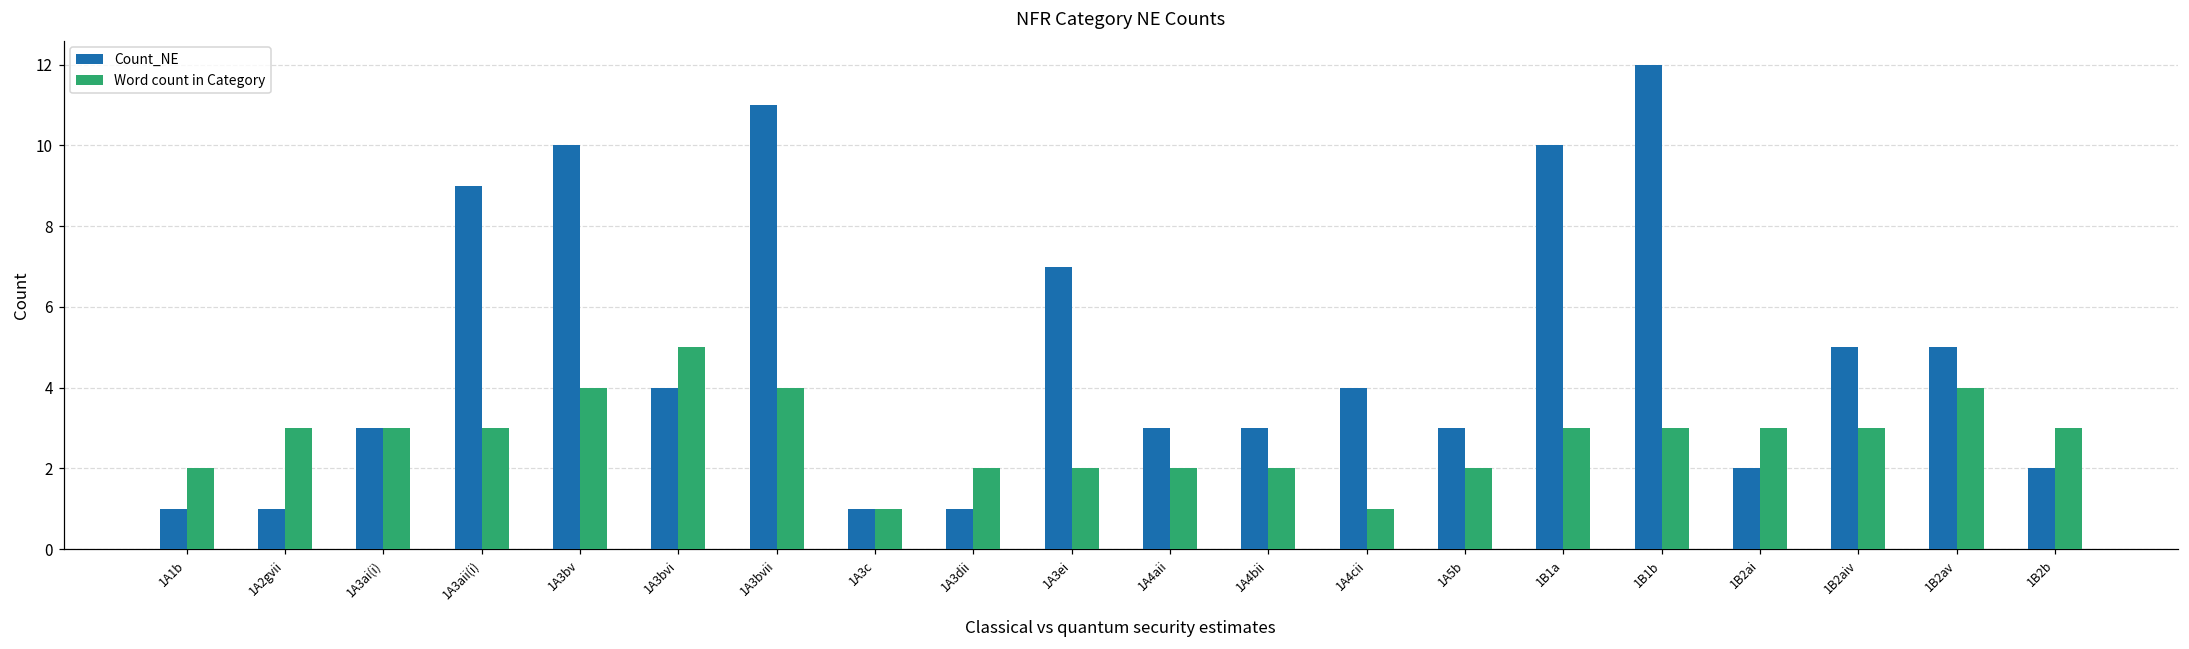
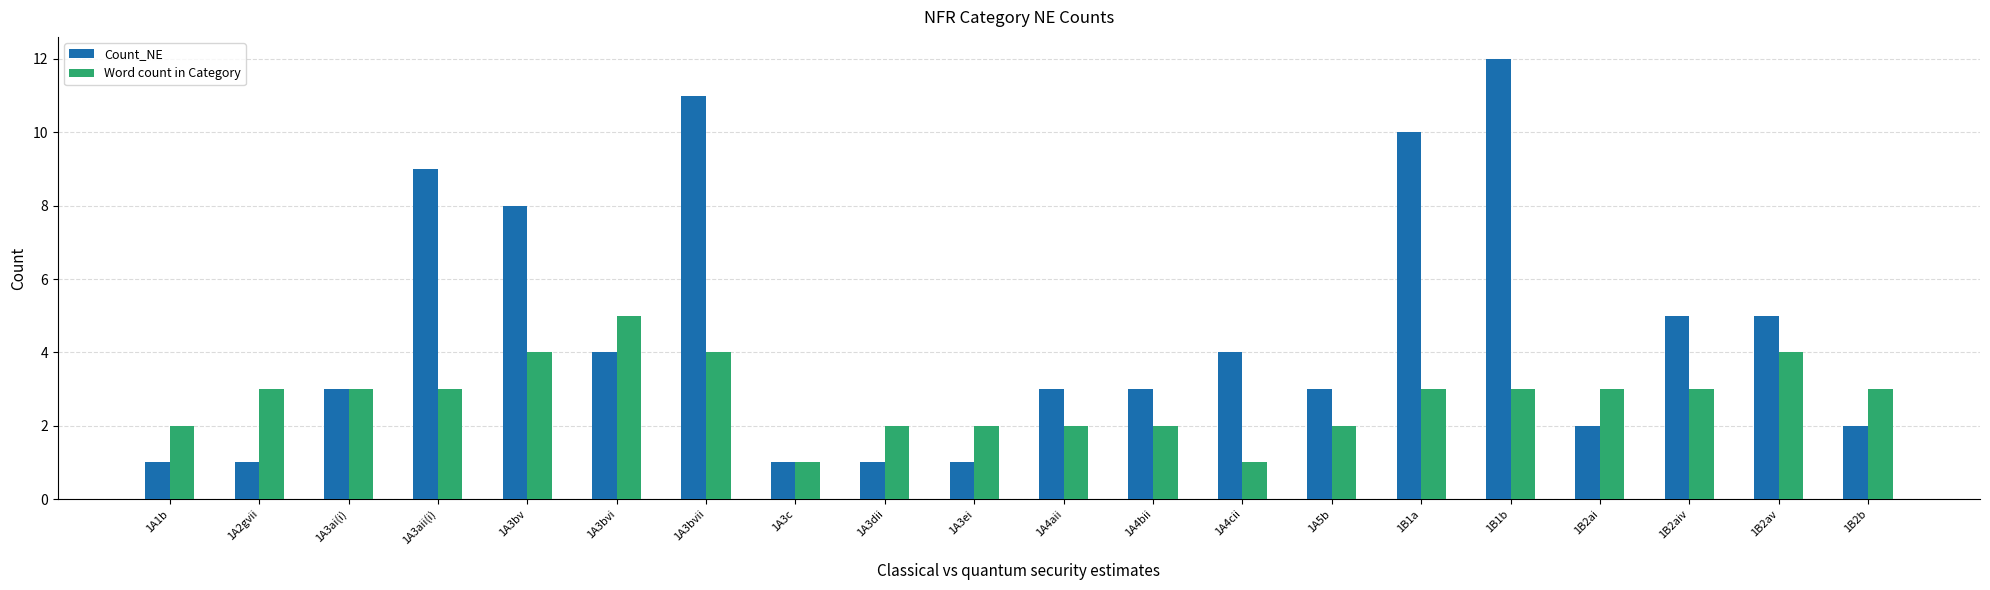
Count_NE, 1A3bv: 10 -> 8
Count_NE, 1A3ei: 7 -> 1
